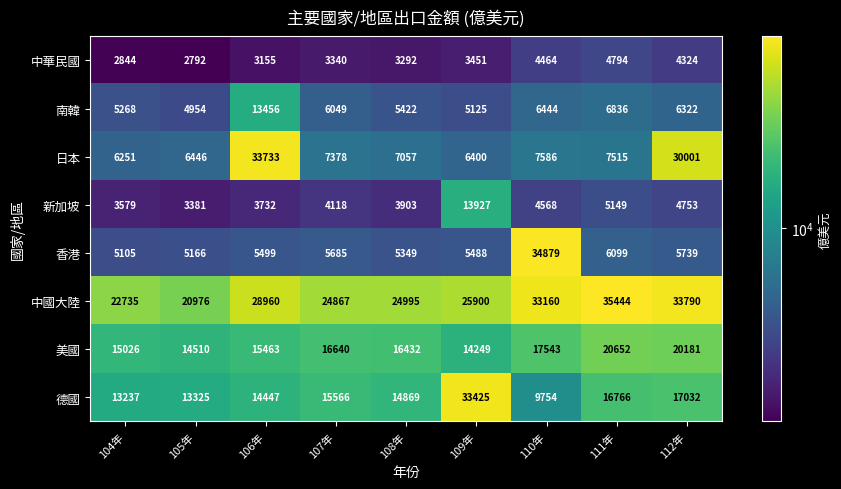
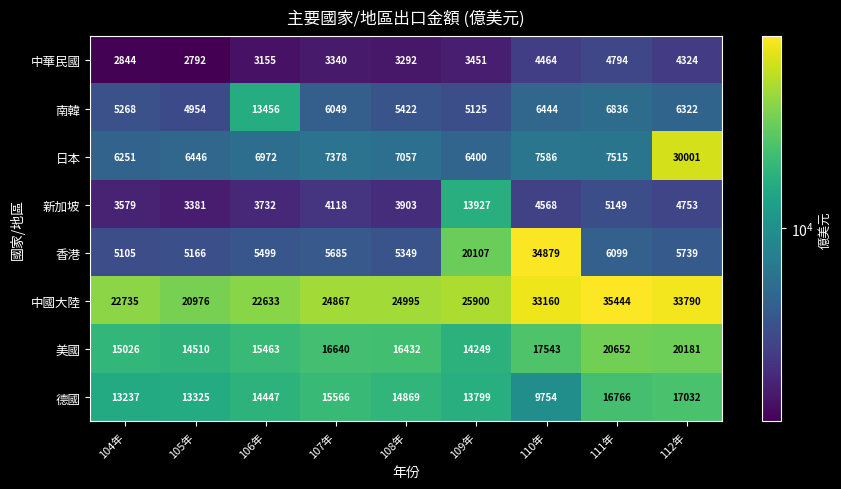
日本, 106年: 33733 -> 6972
香港, 109年: 5488 -> 20107
中國大陸, 106年: 28960 -> 22633
德國, 109年: 33425 -> 13799
